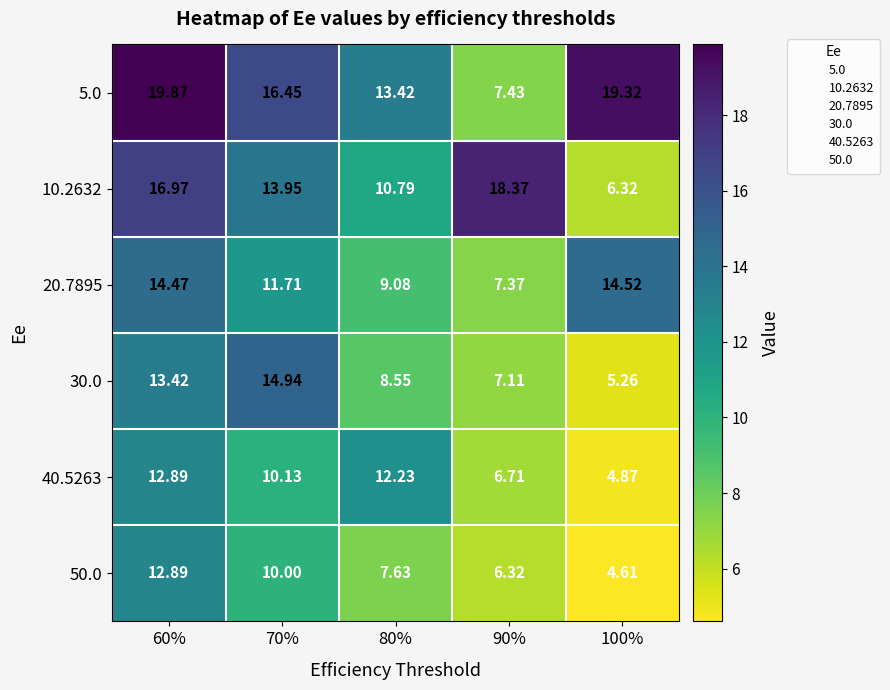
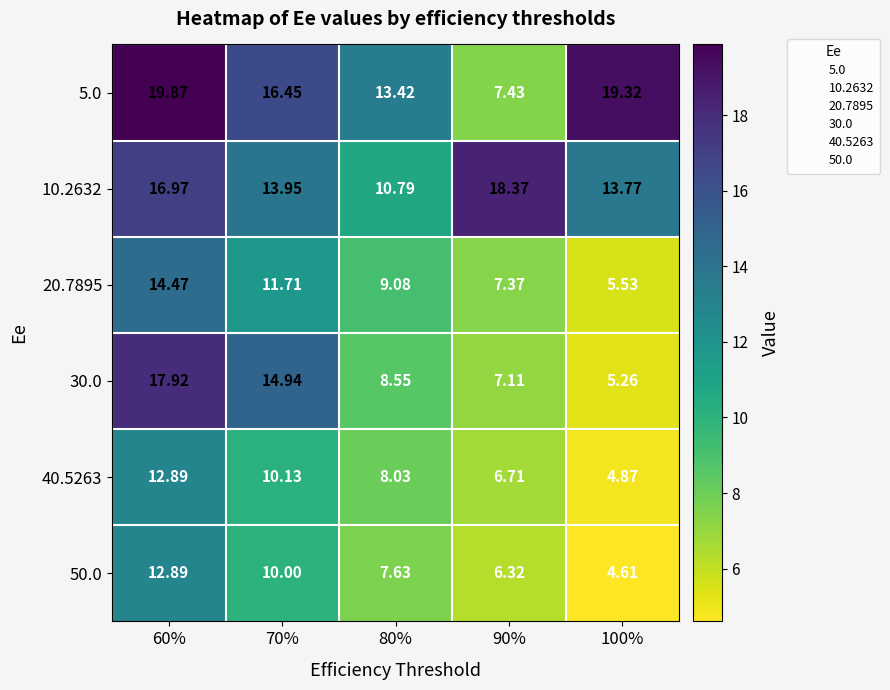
10.2632, 100%: 6.32 -> 13.77
20.7895, 100%: 14.52 -> 5.53
30.0, 60%: 13.42 -> 17.92
40.5263, 80%: 12.23 -> 8.03
